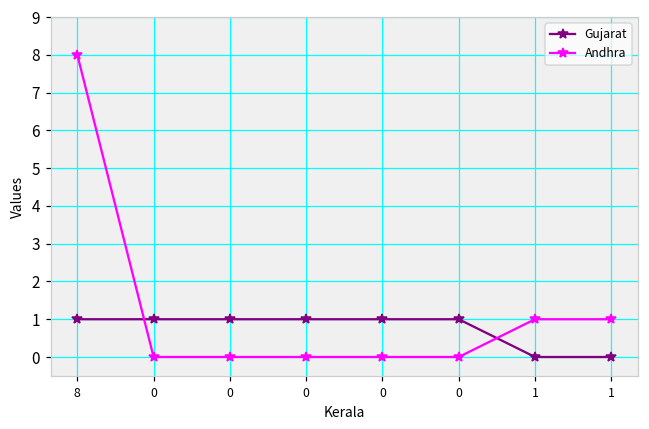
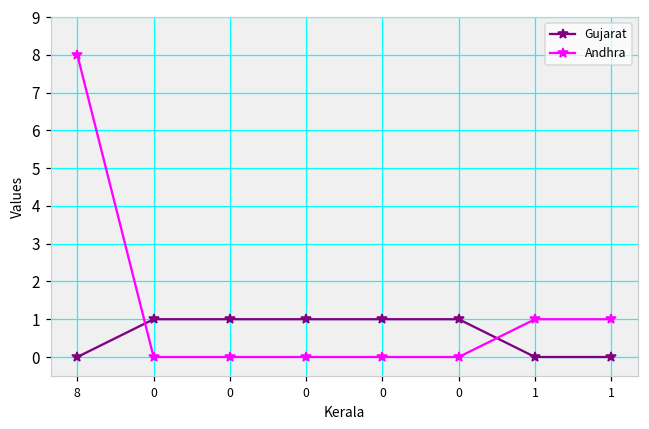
Gujarat, 8: 1 -> 0
